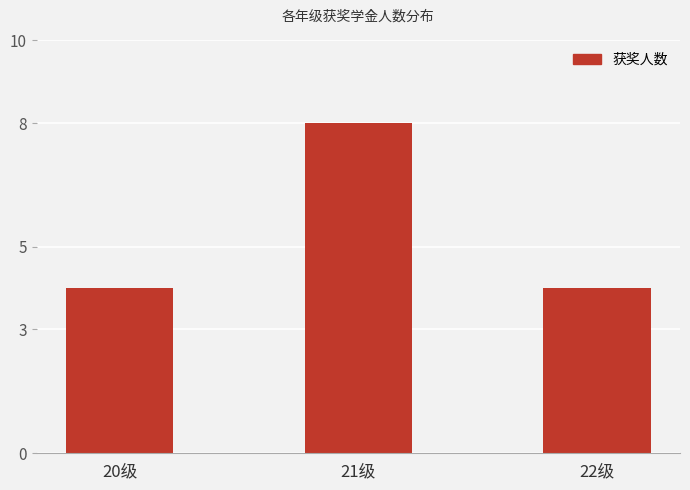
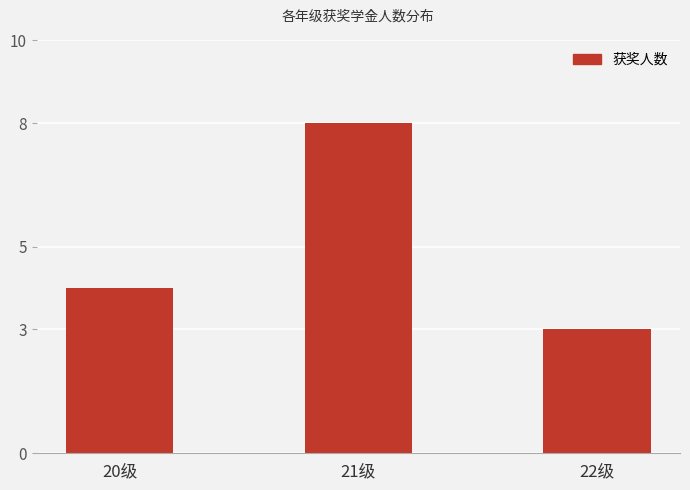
22级: 4 -> 3
